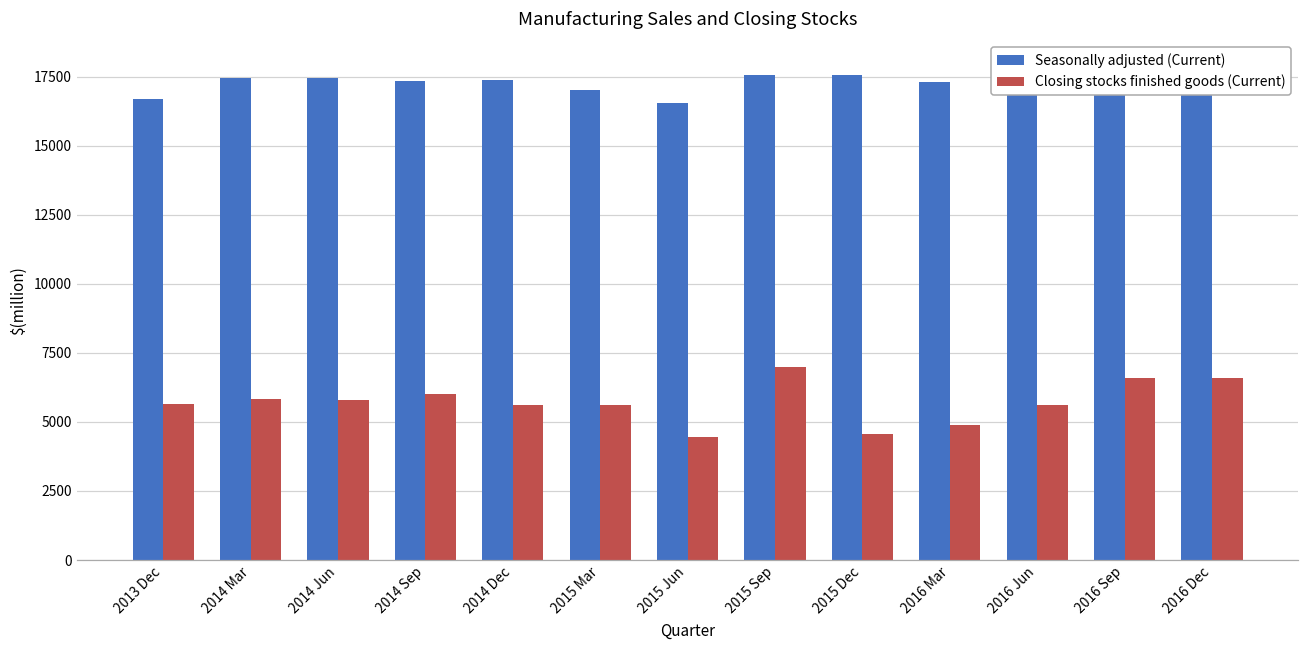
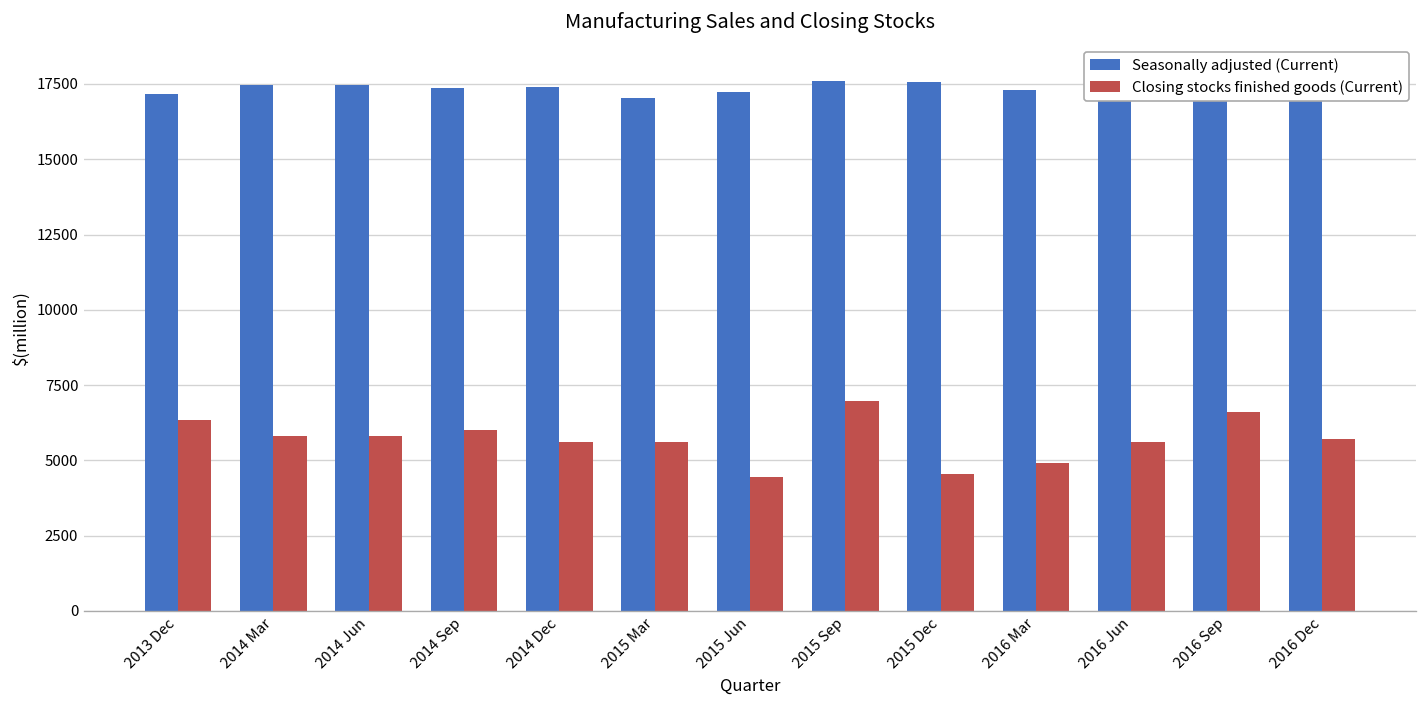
Seasonally adjusted (Current), 2013 Dec: 16700 -> 17200
Closing stocks finished goods (Current), 2013 Dec: 5700 -> 6300
Seasonally adjusted (Current), 2015 Jun: 16600 -> 17200
Closing stocks finished goods (Current), 2016 Dec: 6600 -> 5700
